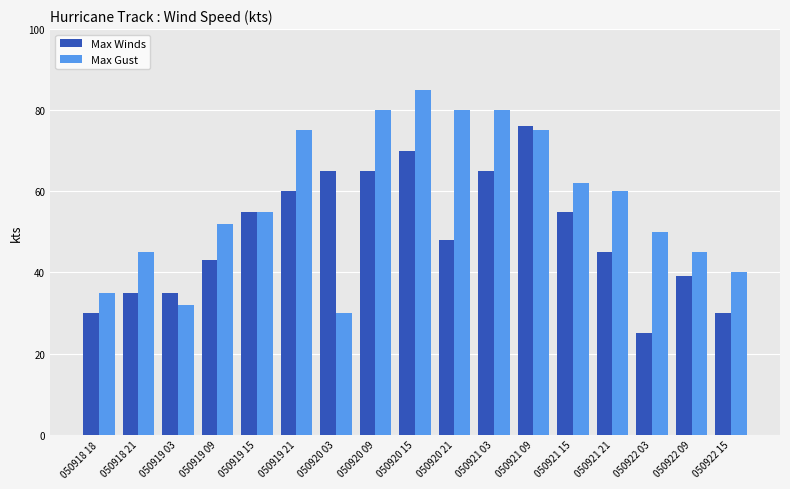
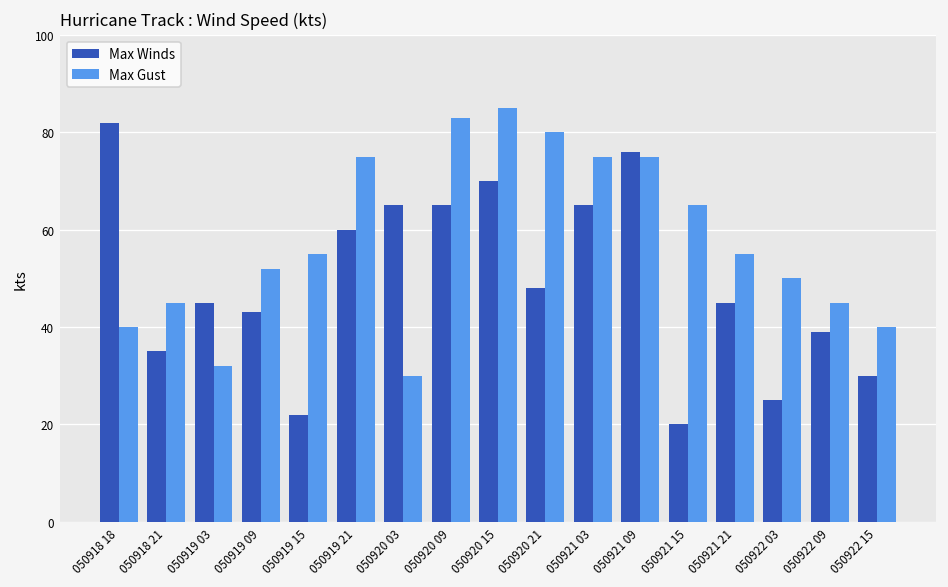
Max Winds, 050918 18: 30 -> 82
Max Gust, 050918 18: 35 -> 40
Max Winds, 050919 03: 35 -> 45
Max Winds, 050919 15: 55 -> 22
Max Gust, 050920 09: 80 -> 83
Max Gust, 050921 03: 80 -> 75
Max Winds, 050921 15: 55 -> 20
Max Gust, 050921 15: 62 -> 65
Max Gust, 050921 21: 60 -> 55
